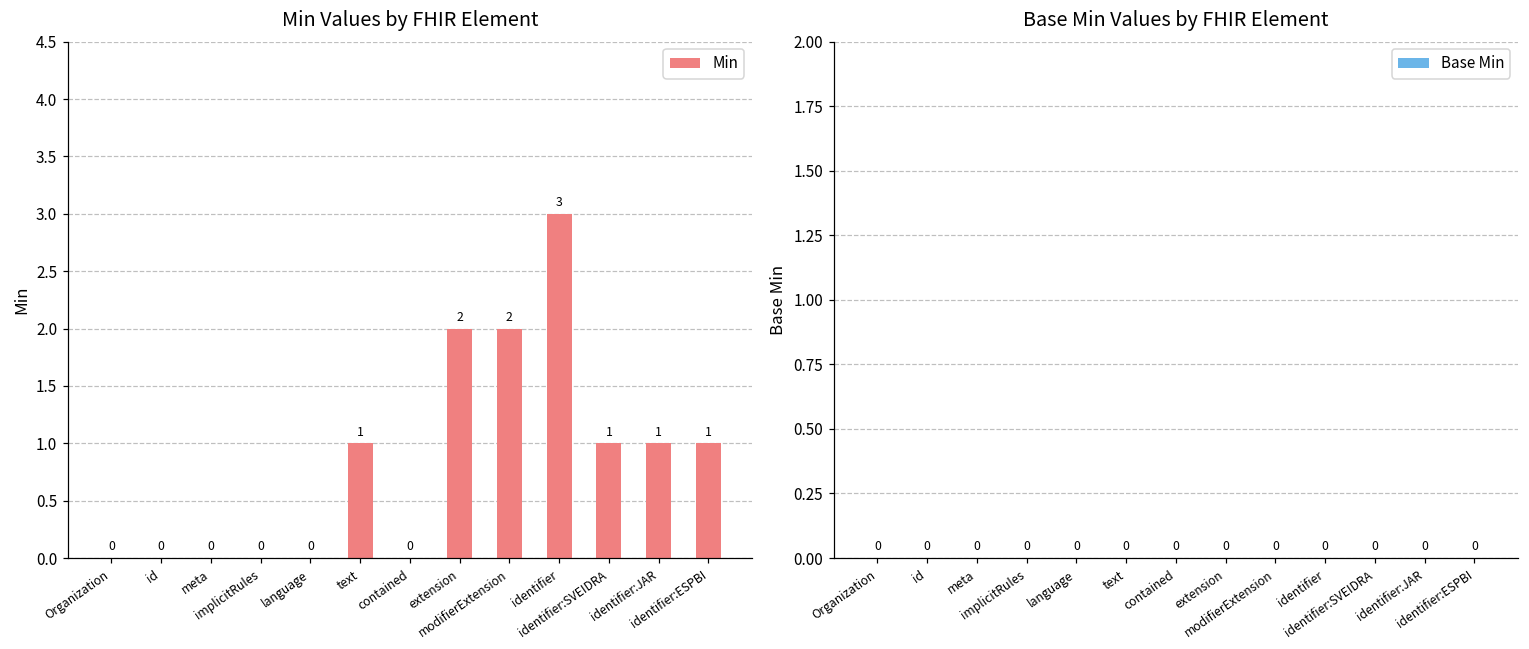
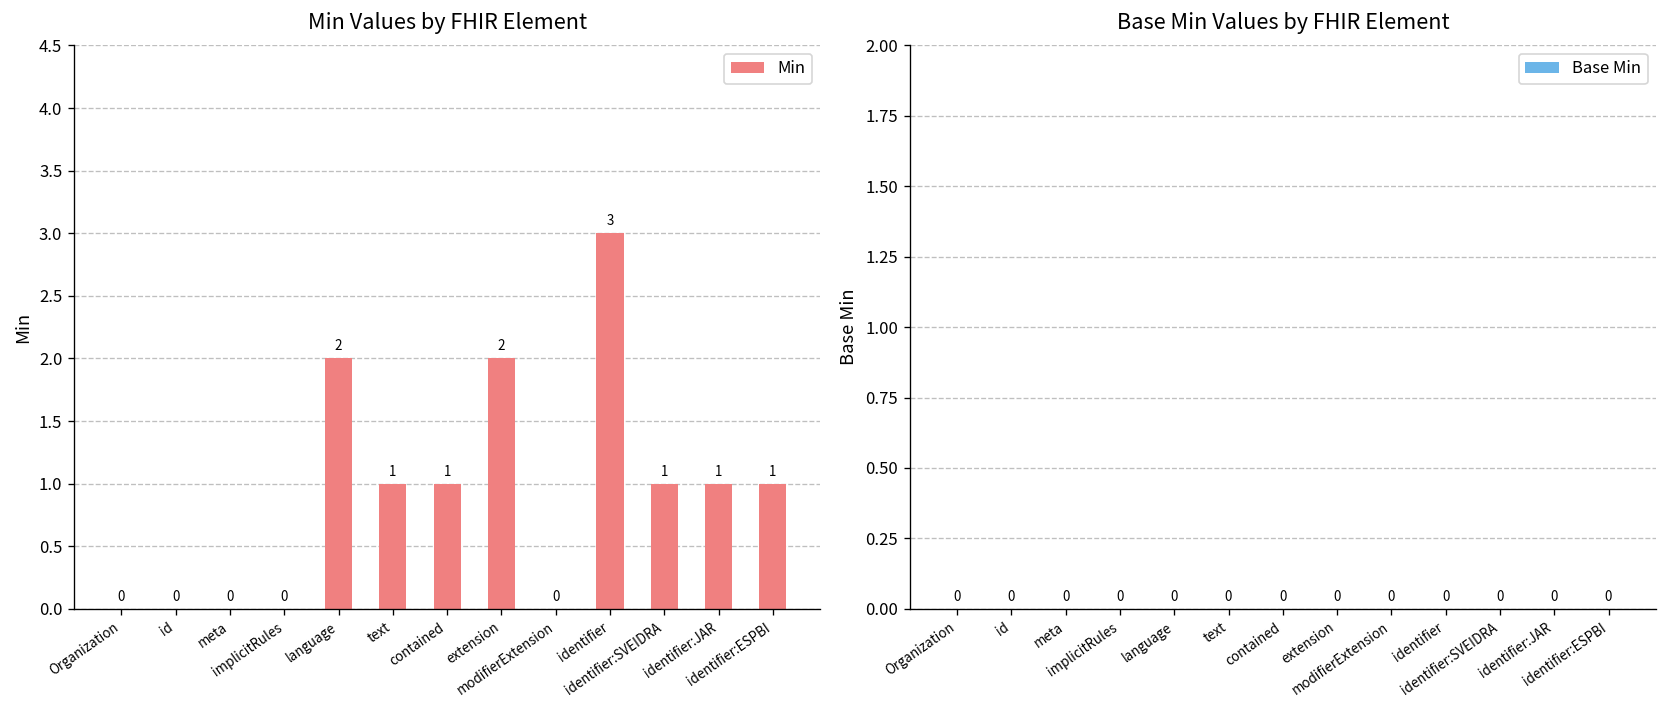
Min Values by FHIR Element, language: 0 -> 2
Min Values by FHIR Element, contained: 0 -> 1
Min Values by FHIR Element, modifierExtension: 2 -> 0
